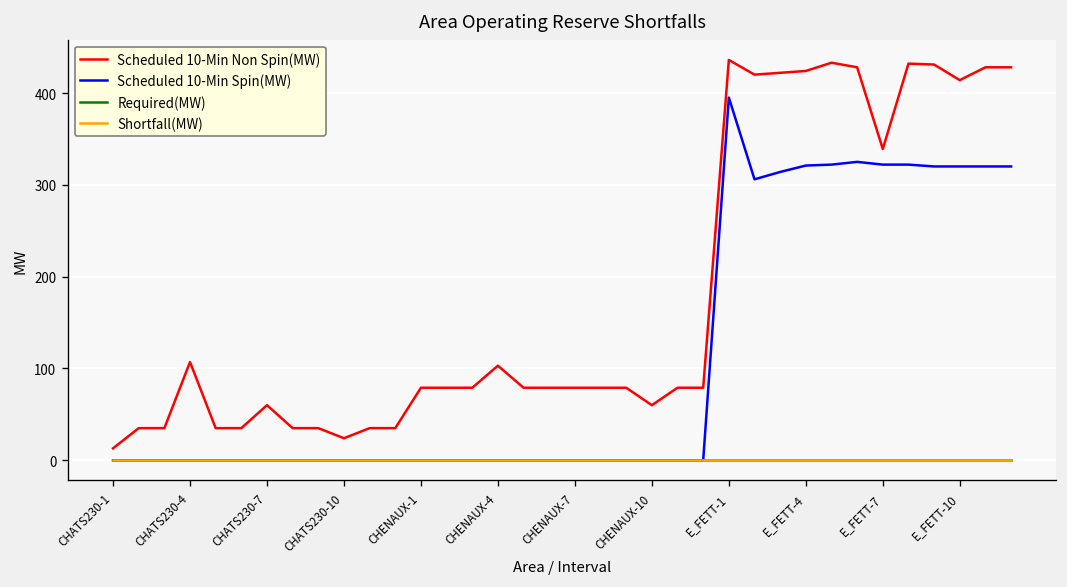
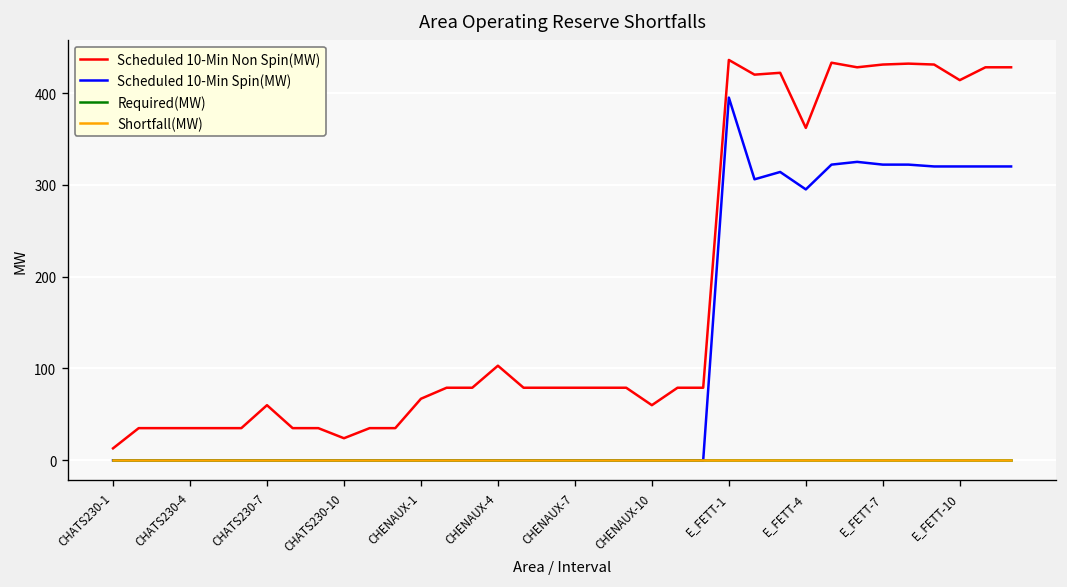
Scheduled 10-Min Non Spin(MW), CHATS230-4: 110 -> 40
Scheduled 10-Min Non Spin(MW), CHENAUX-1: 80 -> 70
Scheduled 10-Min Non Spin(MW), E_FETT-4: 420 -> 360
Scheduled 10-Min Spin(MW), E_FETT-4: 320 -> 300
Scheduled 10-Min Non Spin(MW), E_FETT-7: 340 -> 430
